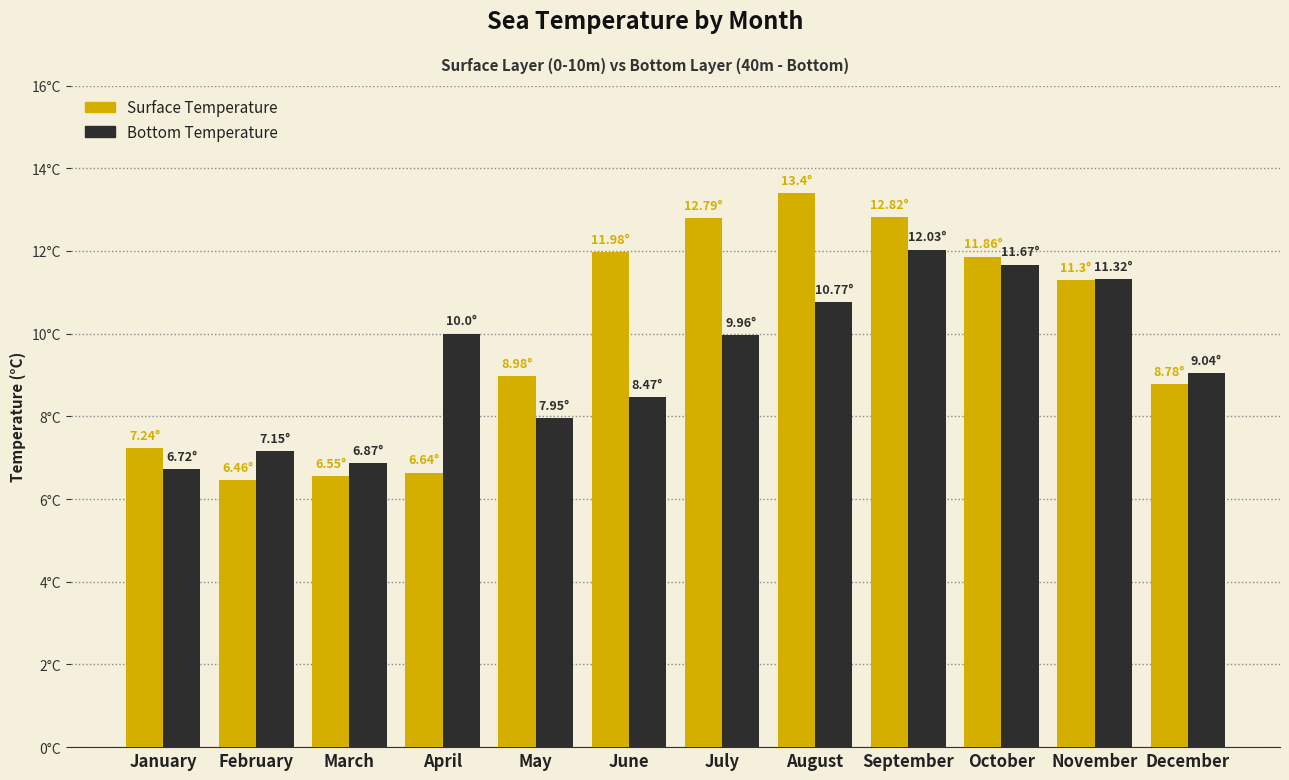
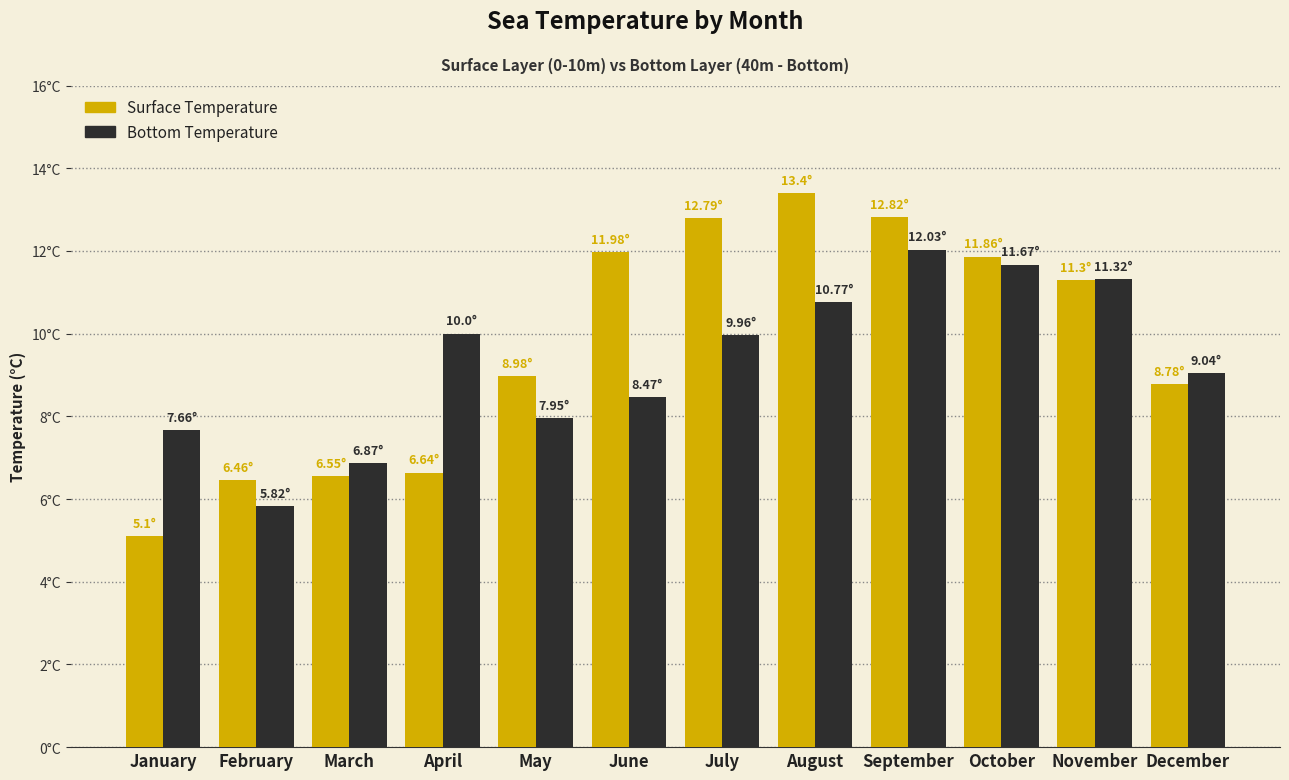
Surface Temperature, January: 7.24° -> 5.1°
Bottom Temperature, January: 6.72° -> 7.66°
Bottom Temperature, February: 7.15° -> 5.82°
